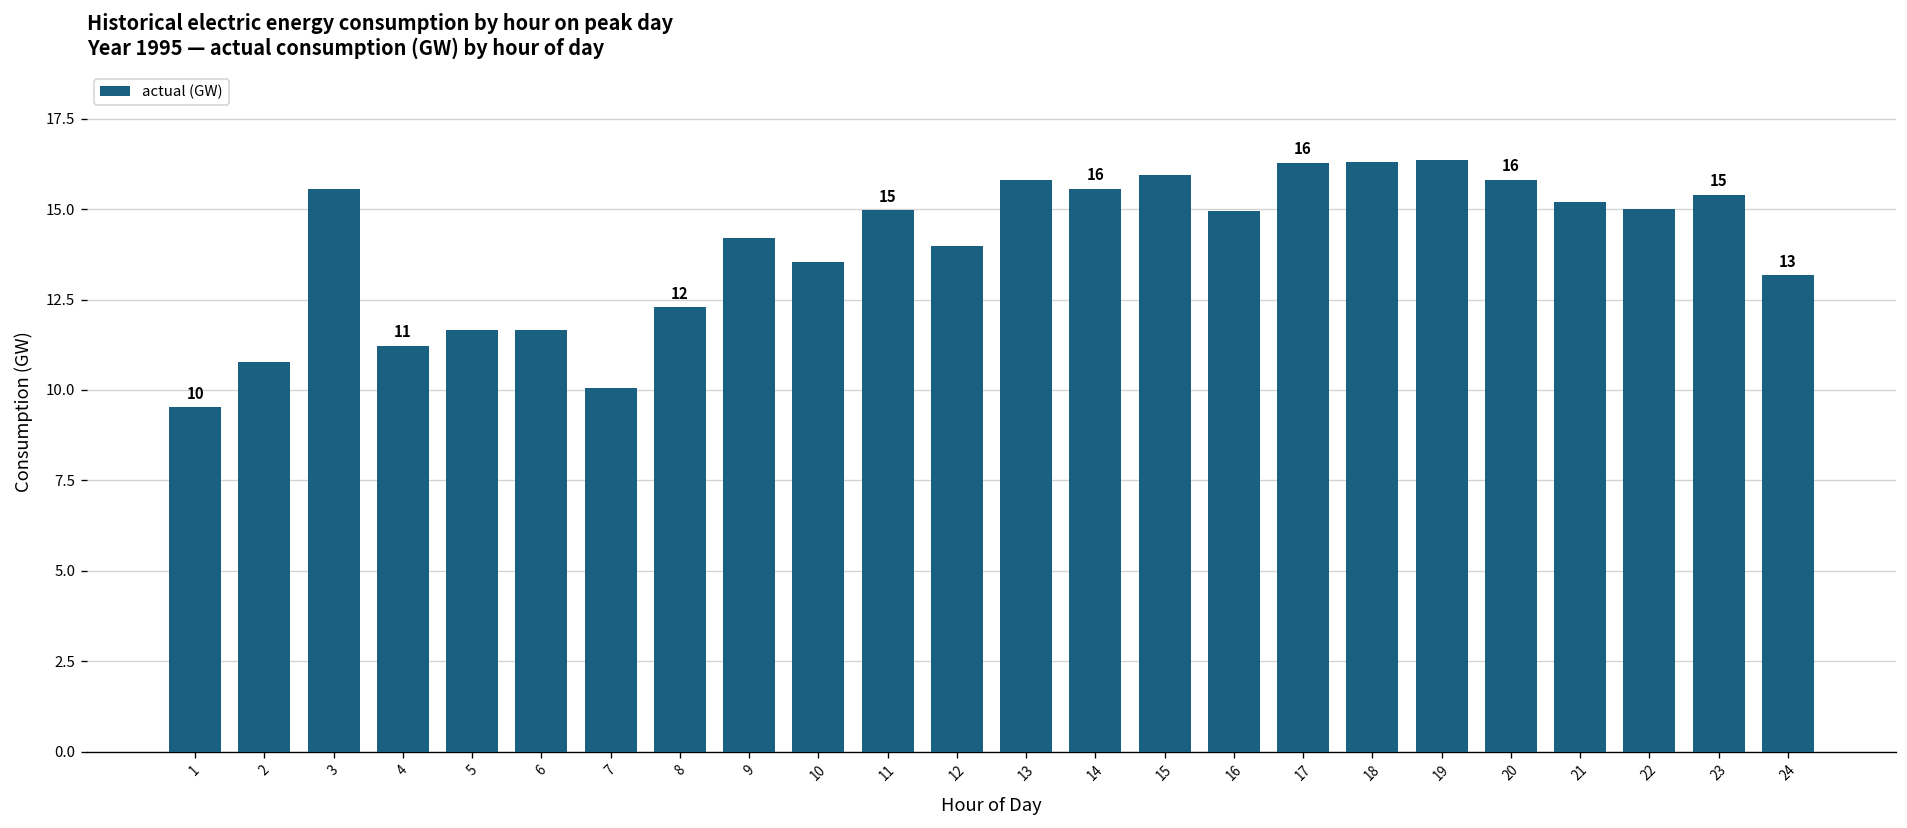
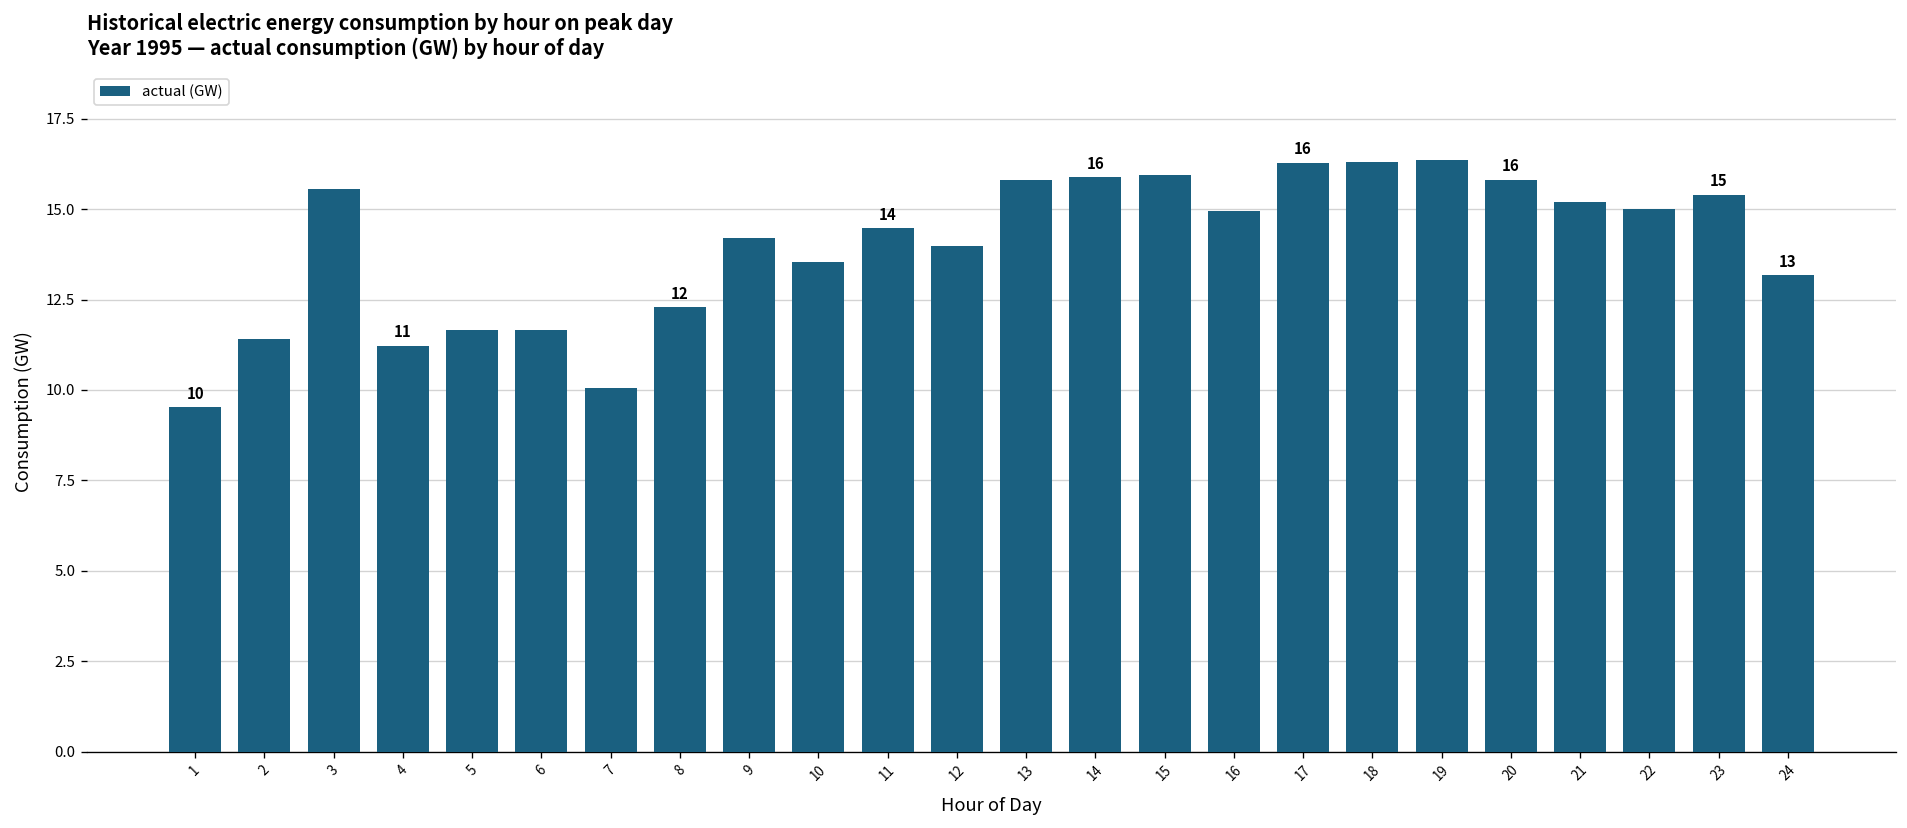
2: 10.8 -> 11.4
11: 15 -> 14
14: 15.6 -> 15.9
